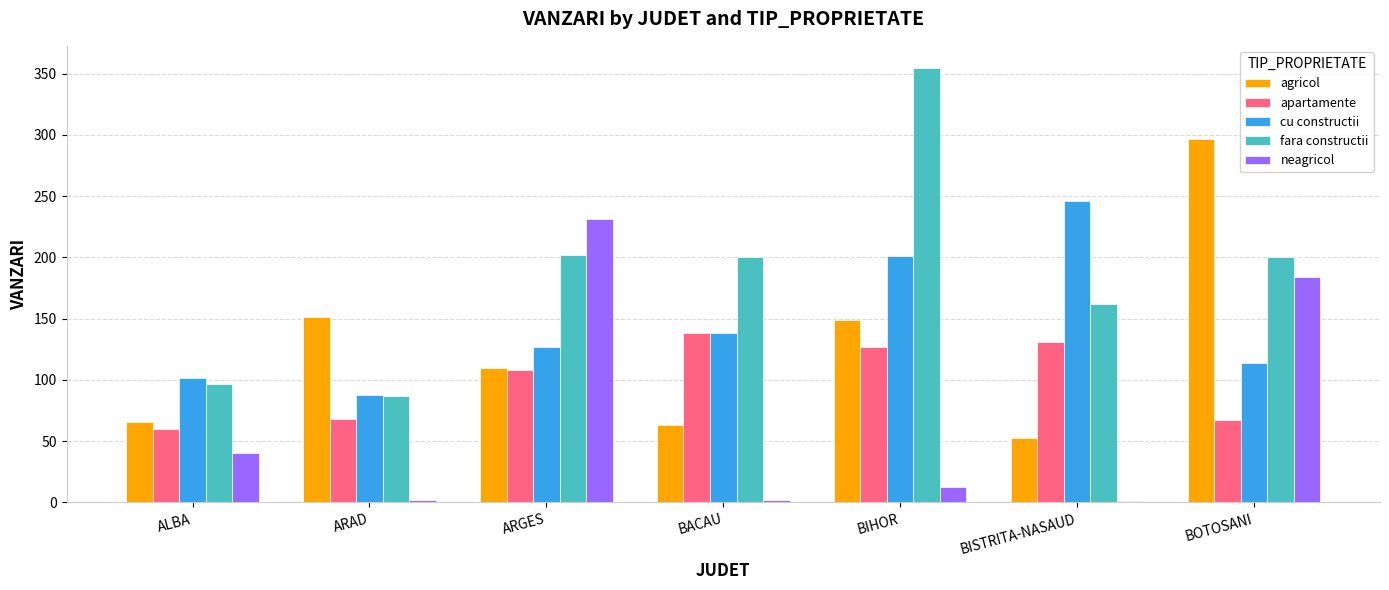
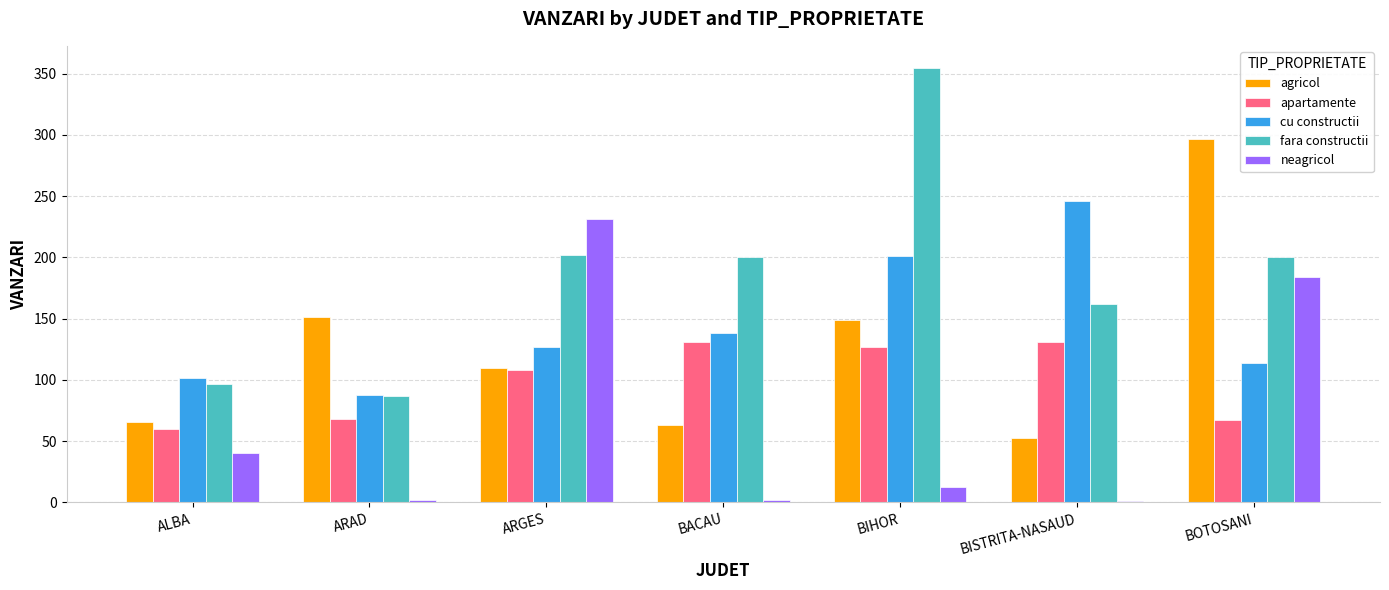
apartamente, BACAU: 138 -> 131
